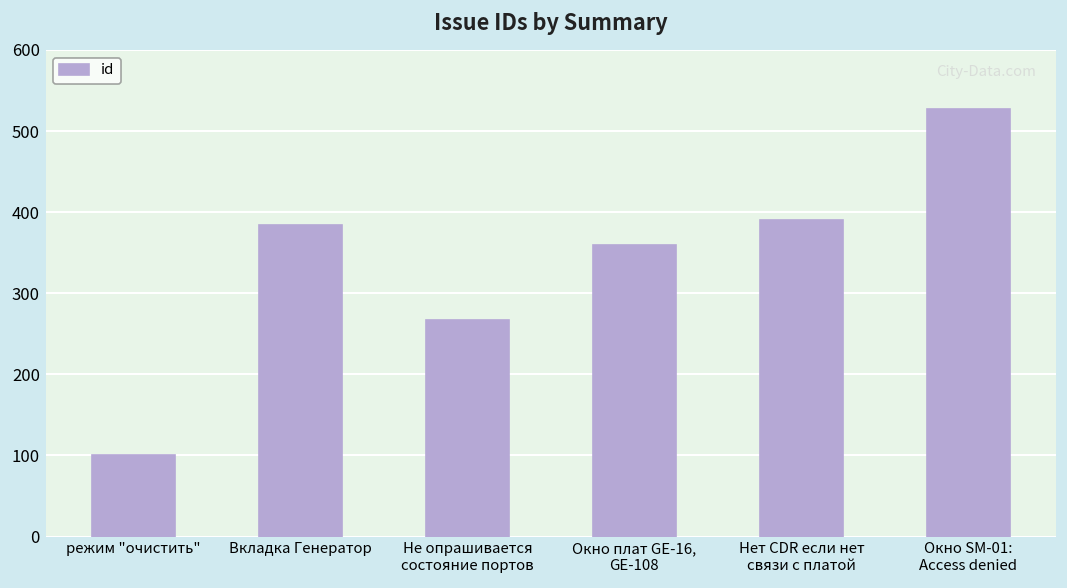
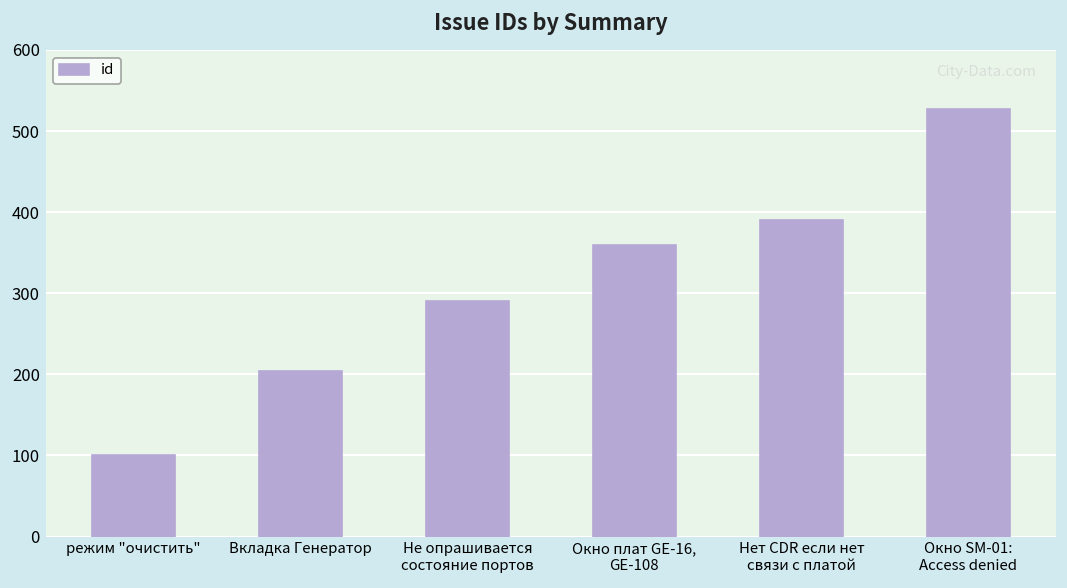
Вкладка Генератор: 380 -> 200
Не опрашивается состояние портов: 270 -> 290
